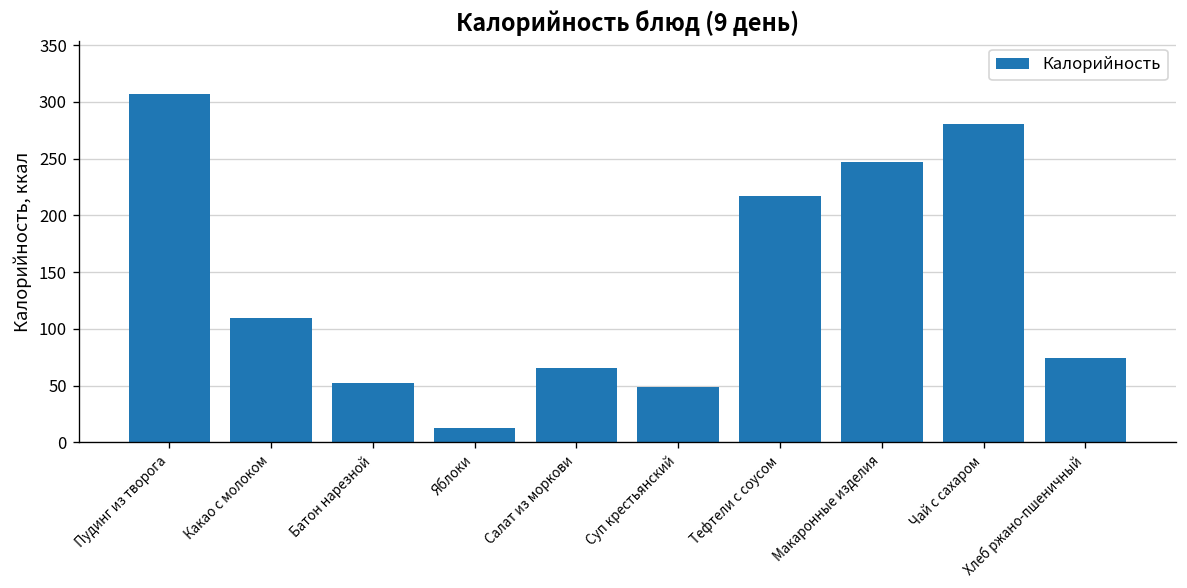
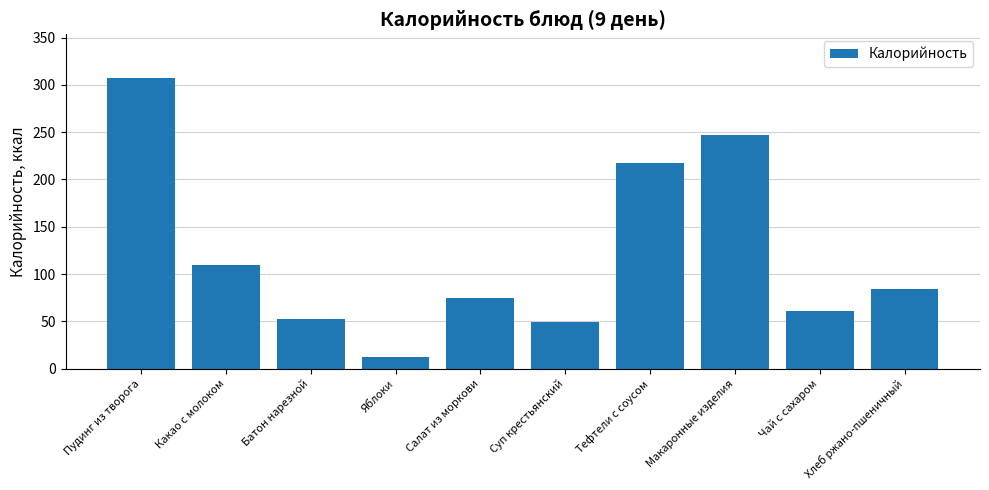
Салат из моркови: 66 -> 74
Чай с сахаром: 280 -> 60
Хлеб ржано-пшеничный: 70 -> 80
